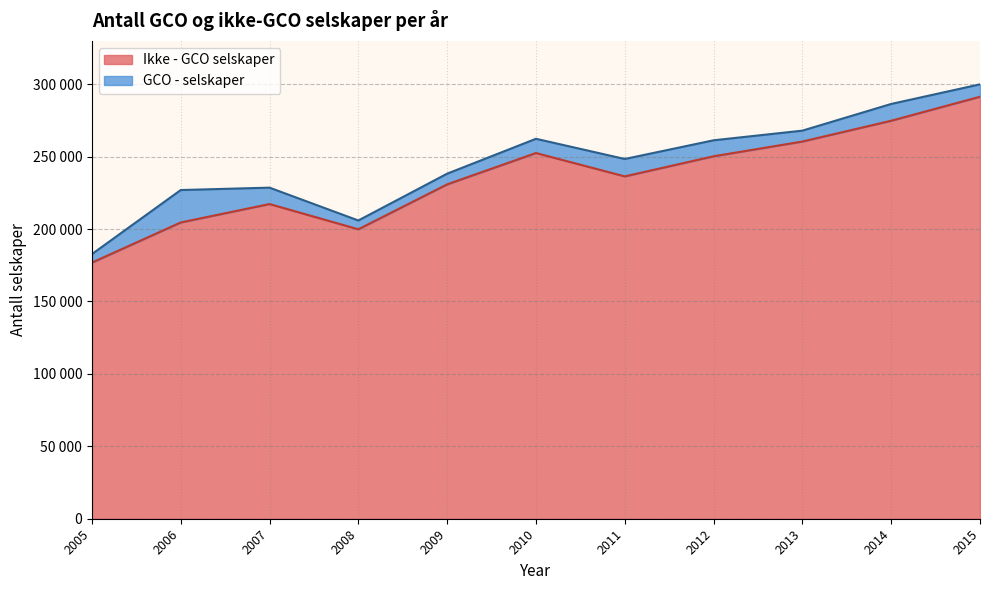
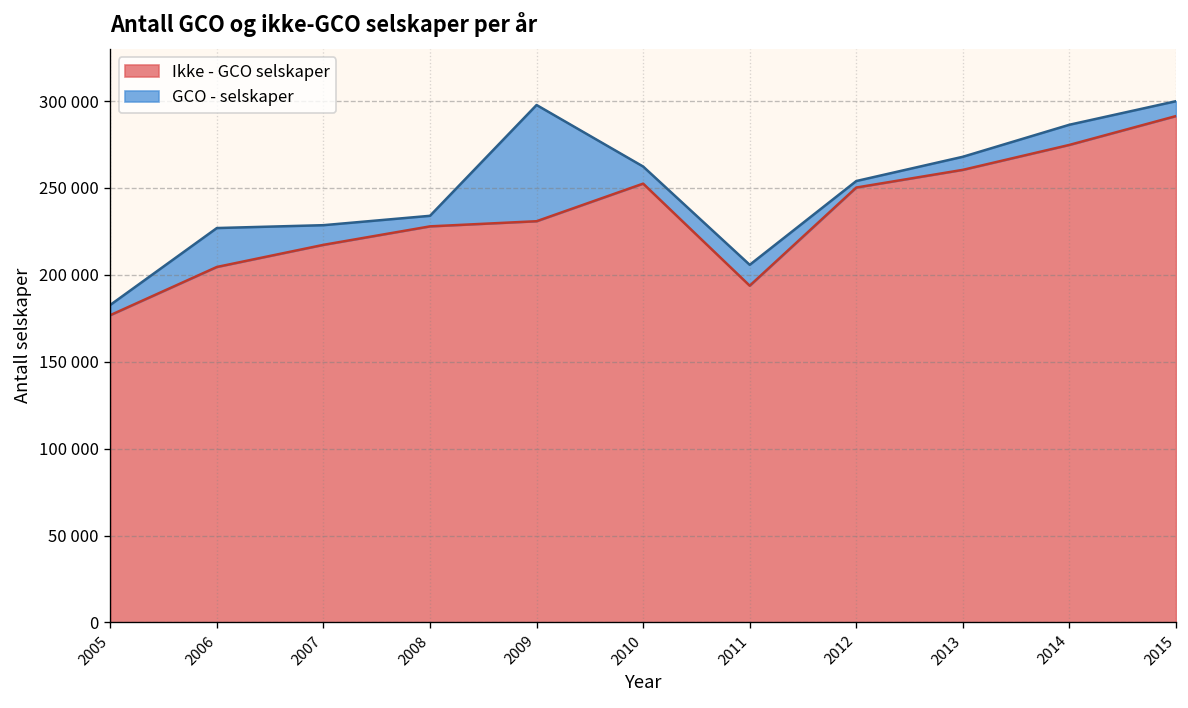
Ikke - GCO selskaper, 2008: 200000 -> 228000
GCO - selskaper, 2009: 7000 -> 67000
Ikke - GCO selskaper, 2011: 236000 -> 194000
GCO - selskaper, 2012: 11000 -> 4000
